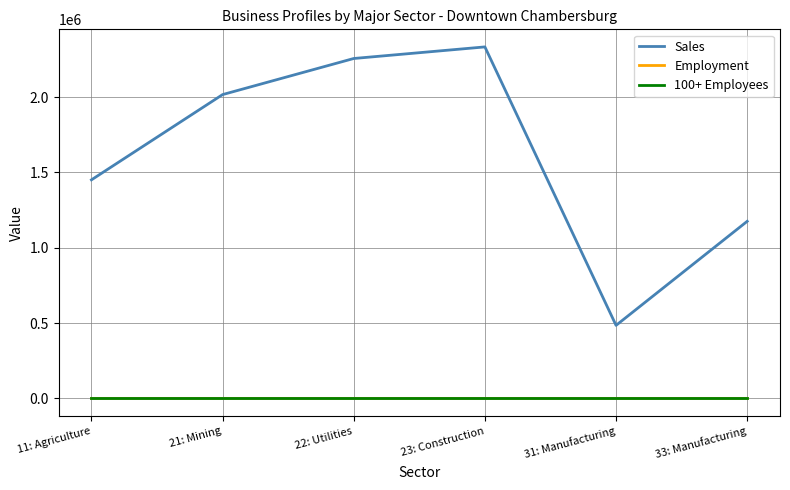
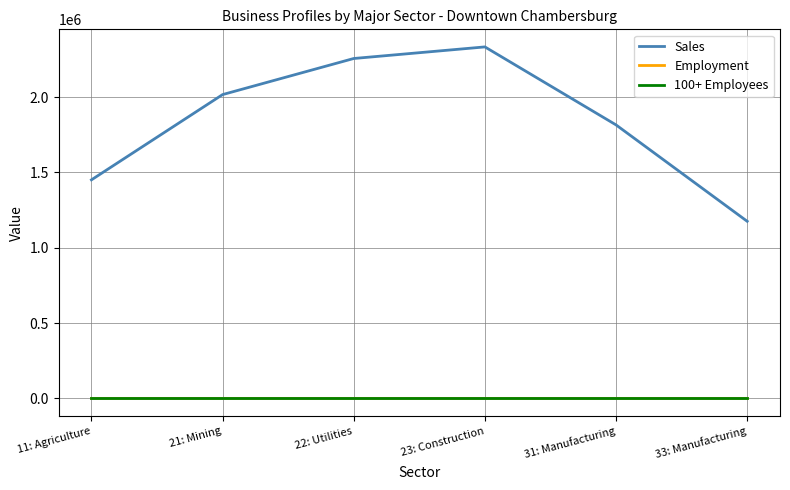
Sales, 31: Manufacturing: 480000 -> 1820000
